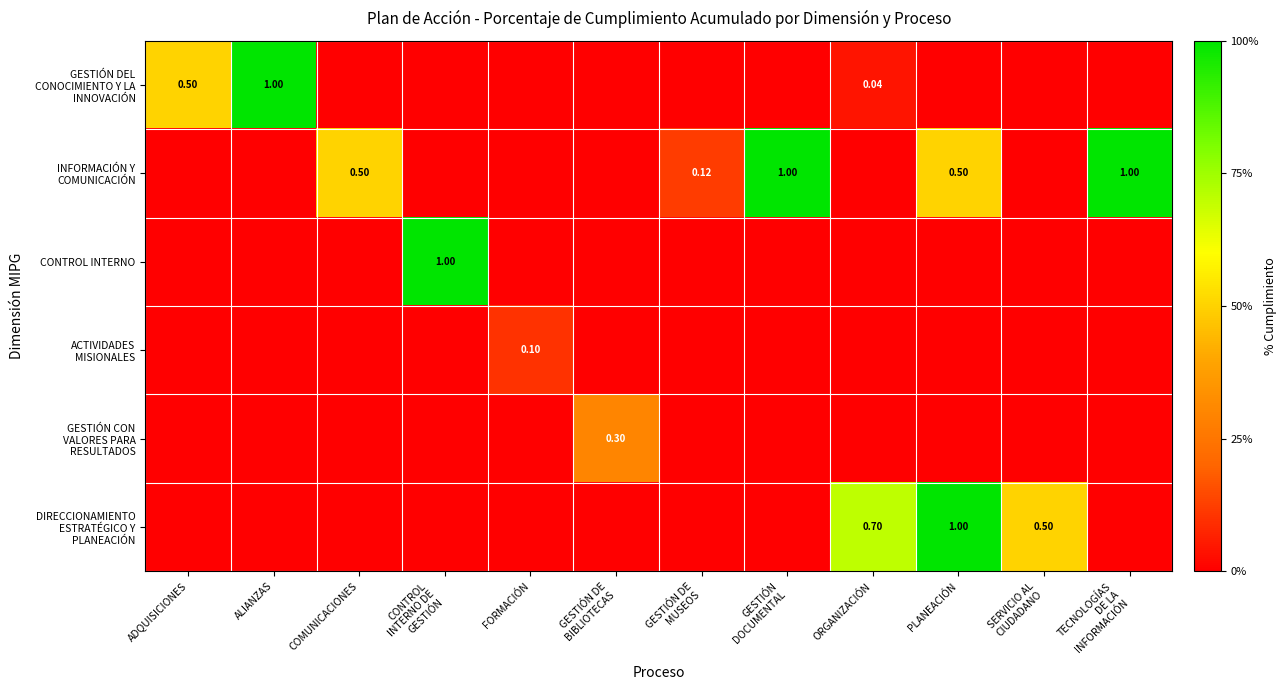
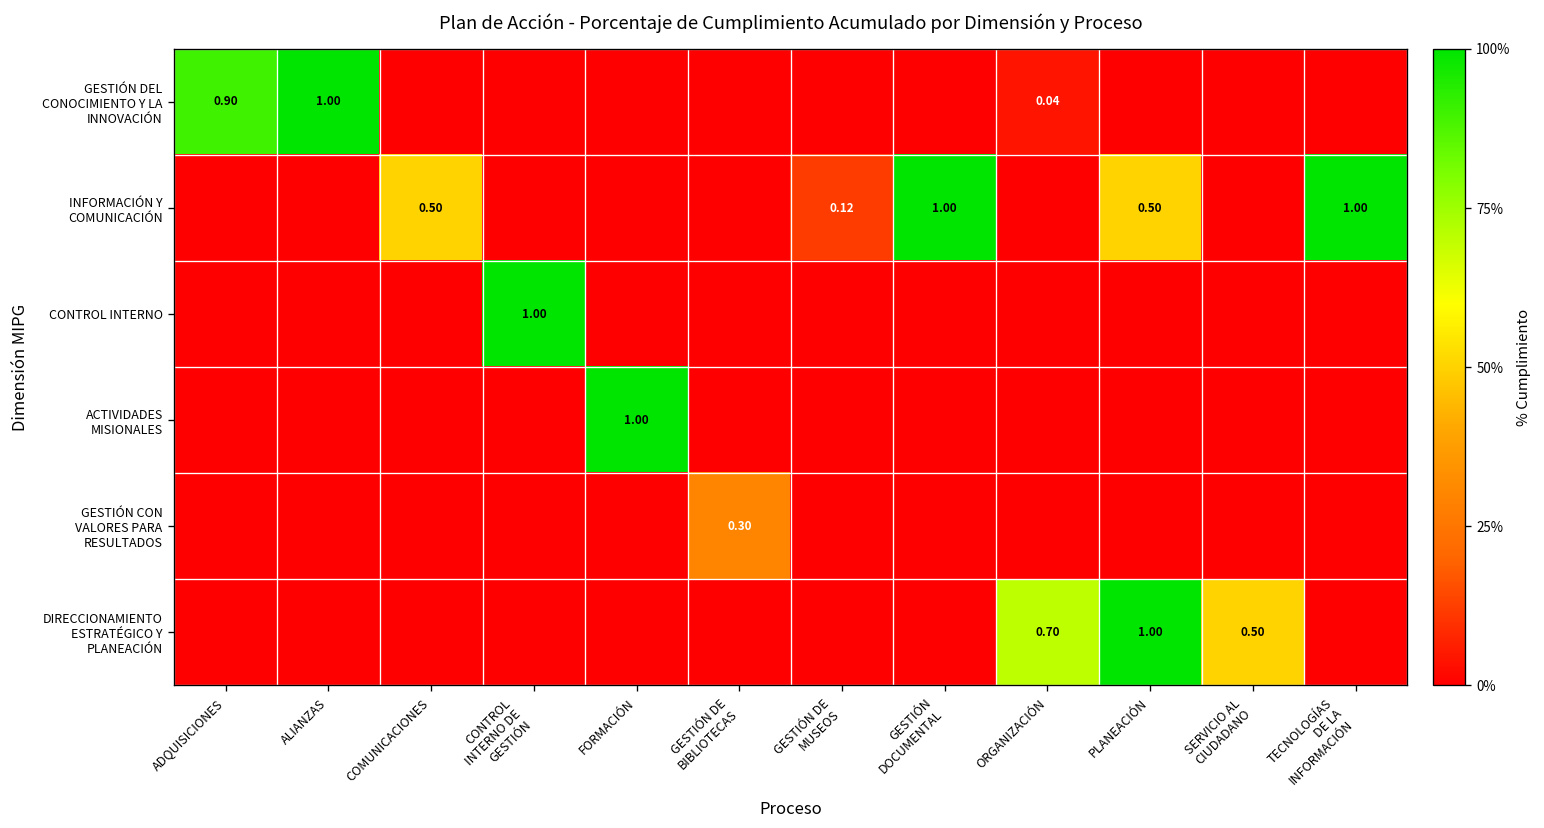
GESTIÓN DEL CONOCIMIENTO Y LA INNOVACIÓN, ADQUISICIONES: 0.50 -> 0.90
ACTIVIDADES MISIONALES, FORMACIÓN: 0.10 -> 1.00
